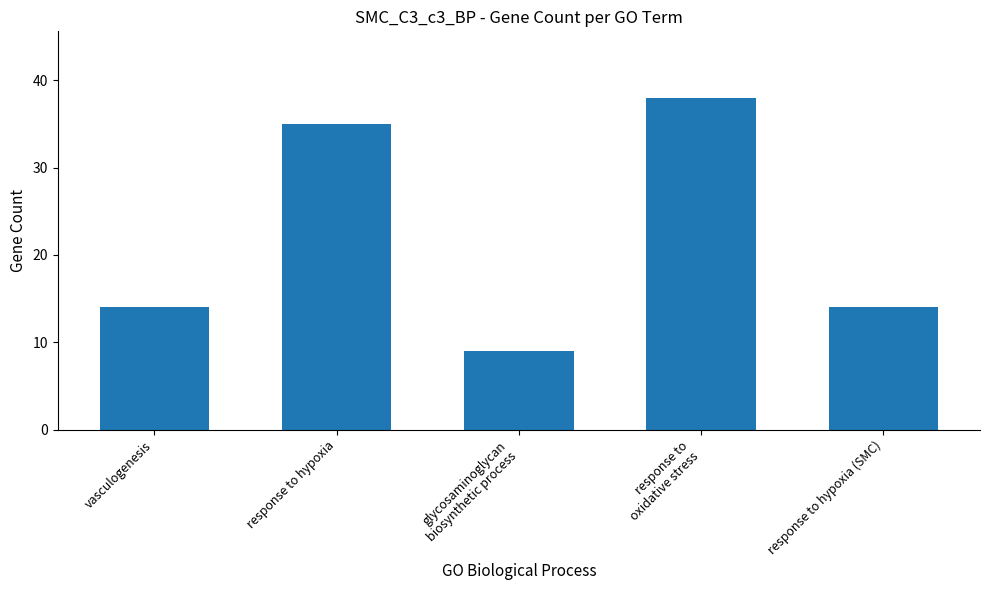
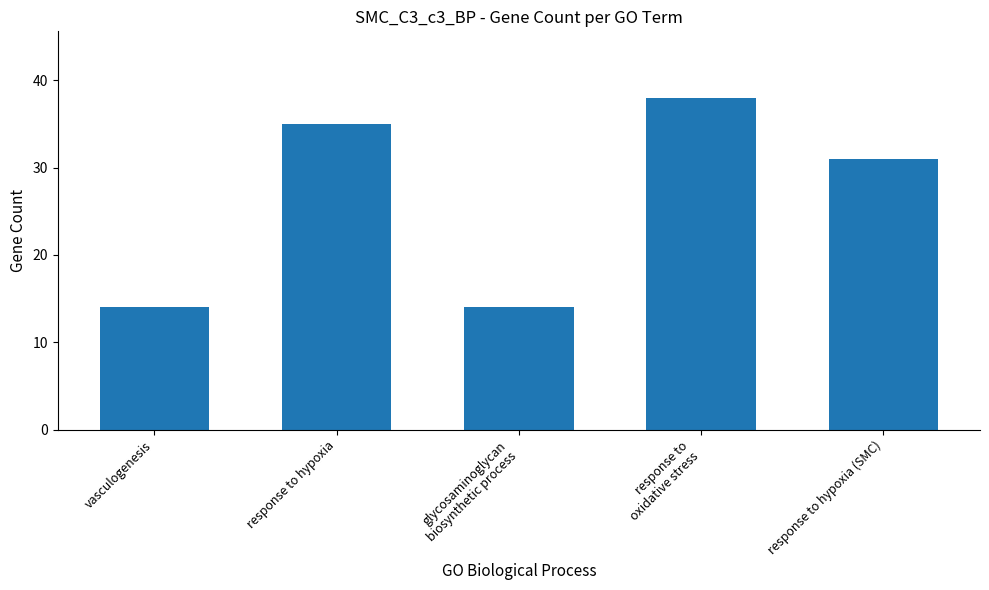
glycosaminoglycan biosynthetic process: 9 -> 14
response to hypoxia (SMC): 14 -> 31
